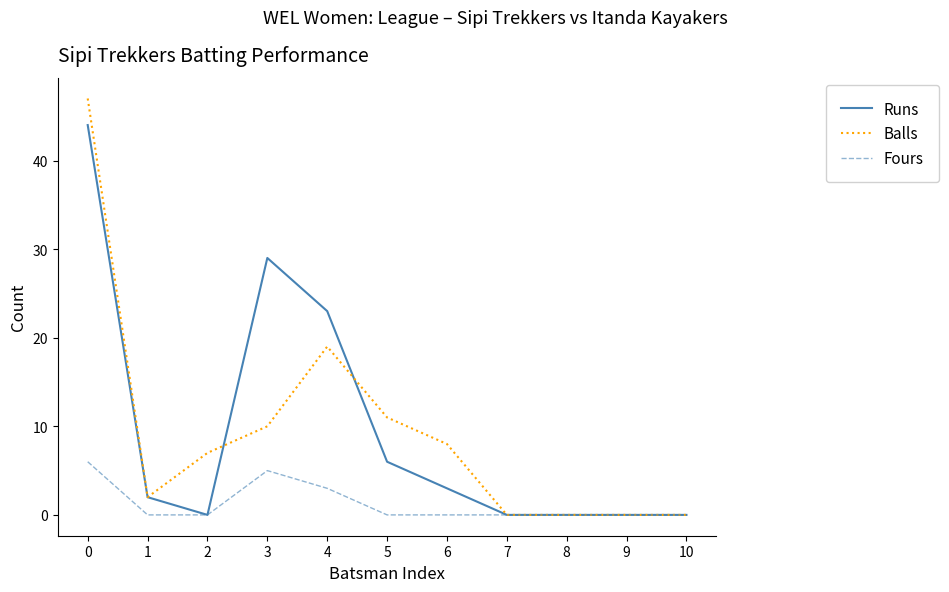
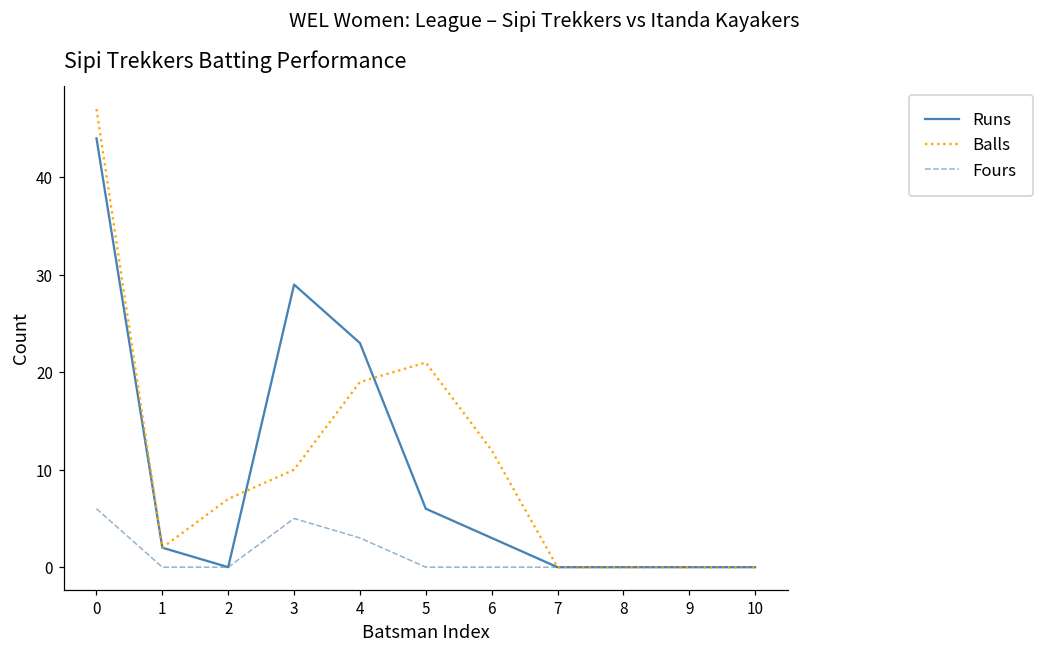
Balls, 5: 11 -> 21
Balls, 6: 8 -> 12
